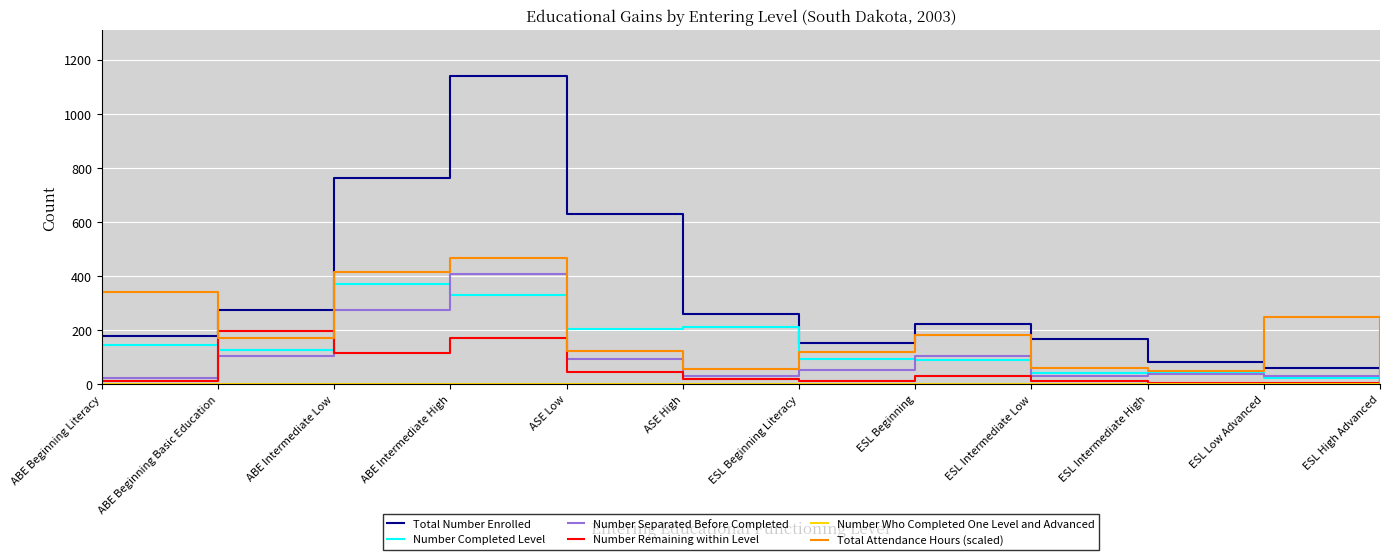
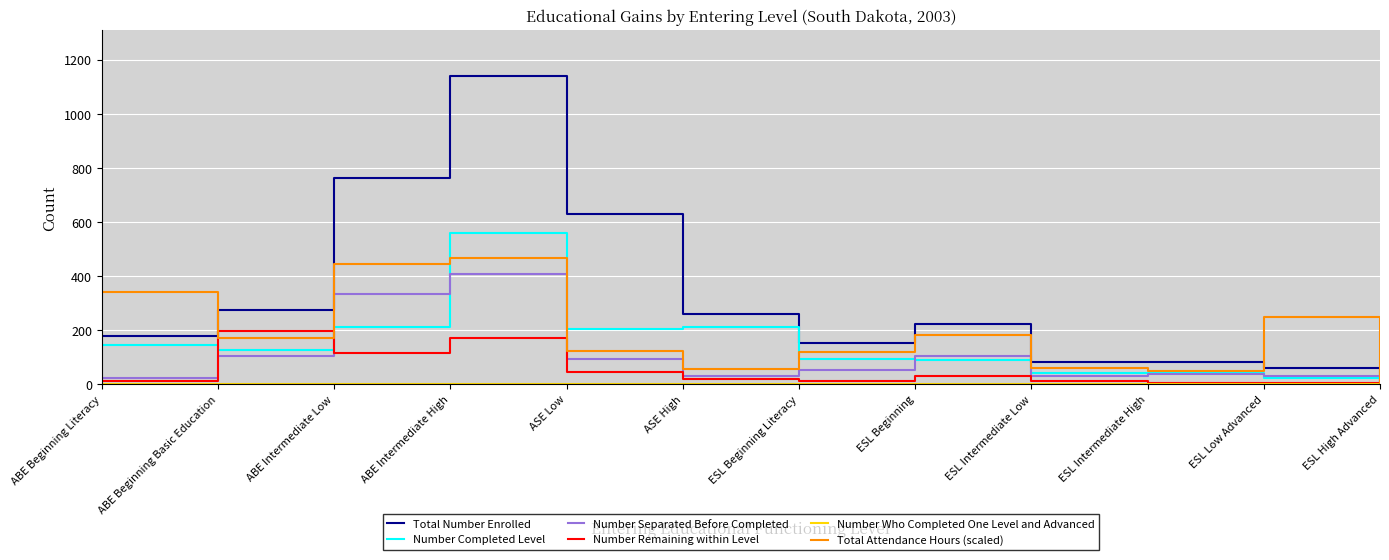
Number Completed Level, ABE Intermediate Low: 370 -> 210
Number Separated Before Completed, ABE Intermediate Low: 280 -> 340
Total Attendance Hours (scaled), ABE Intermediate Low: 410 -> 440
Number Completed Level, ABE Intermediate High: 330 -> 560
Total Number Enrolled, ESL Intermediate Low: 170 -> 80
